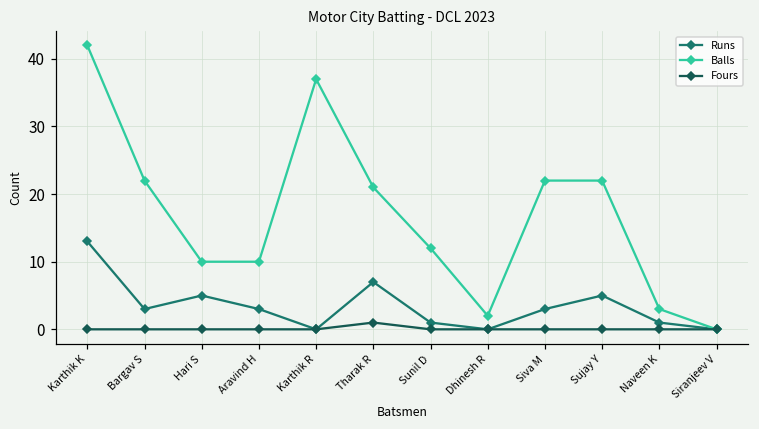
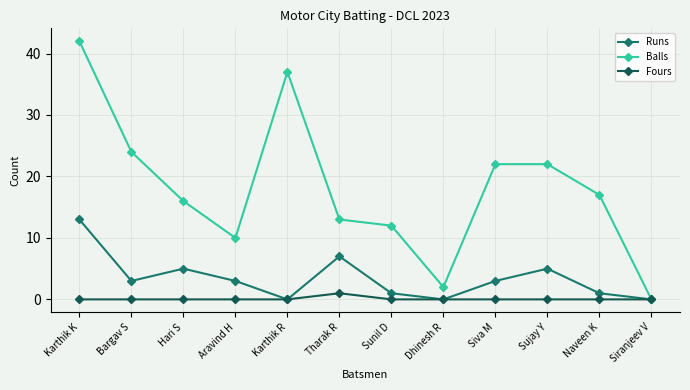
Balls, Bargav S: 22 -> 24
Balls, Hari S: 10 -> 16
Balls, Tharak R: 21 -> 13
Balls, Naveen K: 3 -> 17
